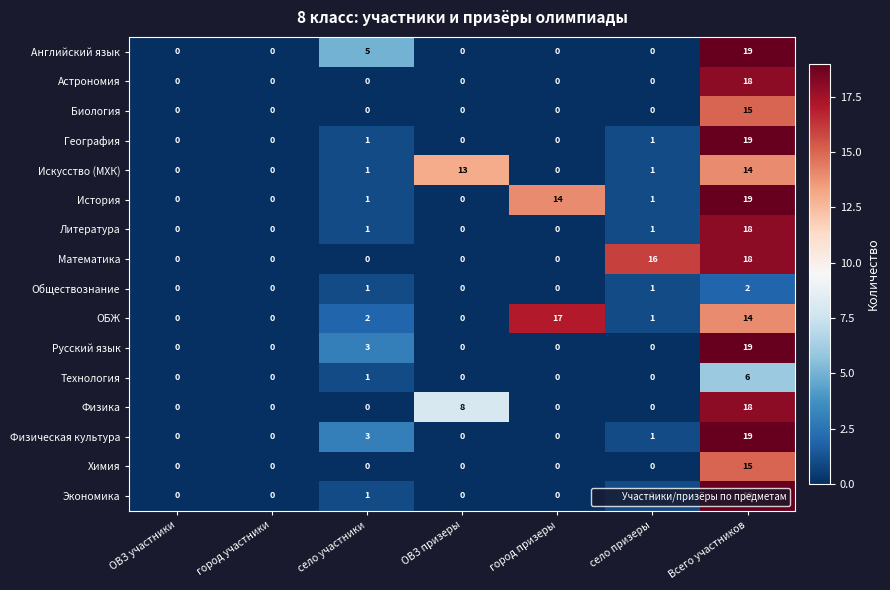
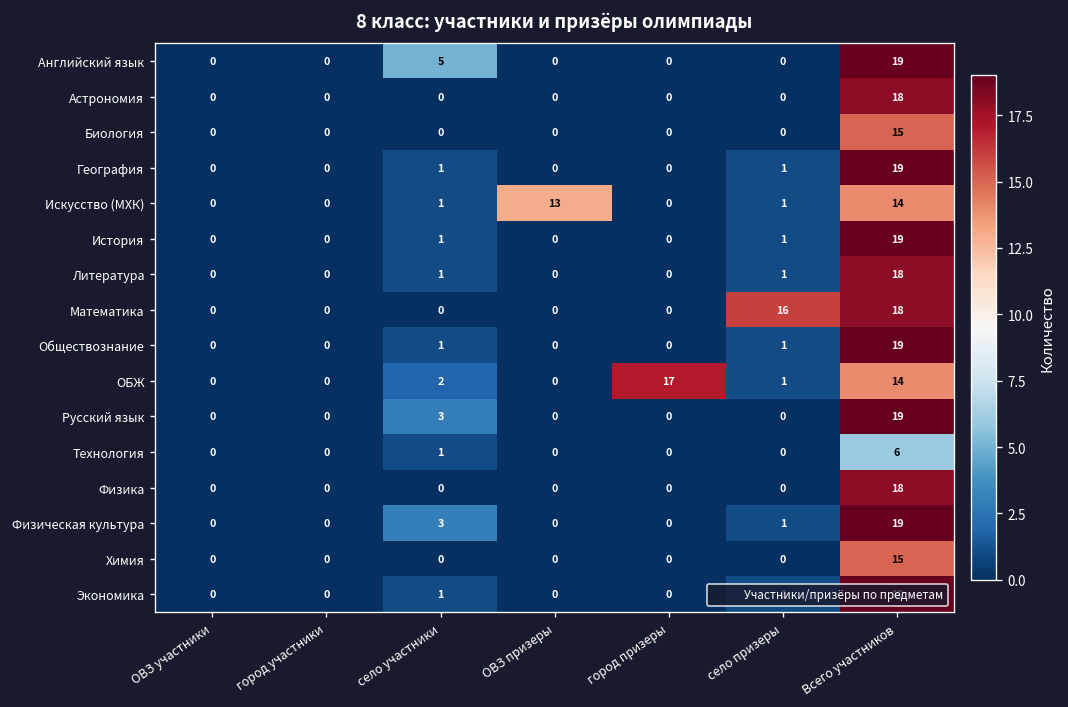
История, город призеры: 14 -> 0
Обществознание, Всего участников: 2 -> 19
Физика, ОВЗ призеры: 8 -> 0
